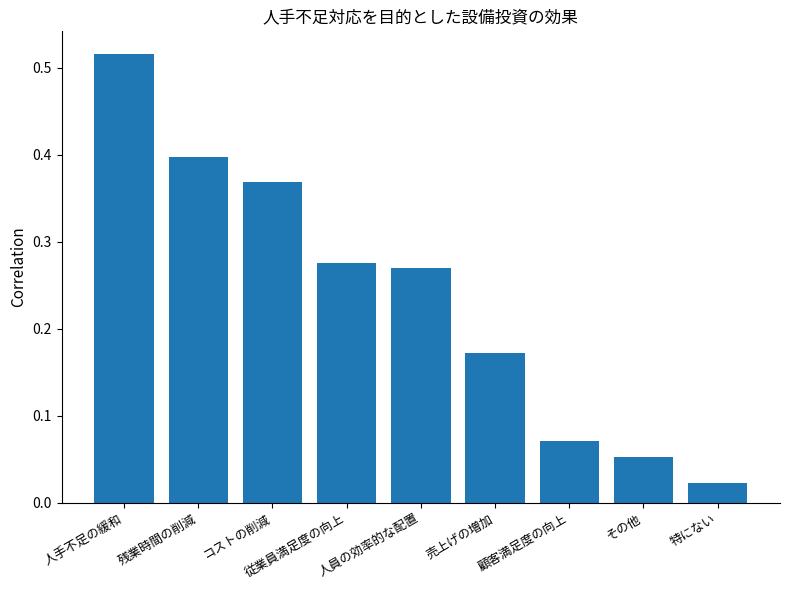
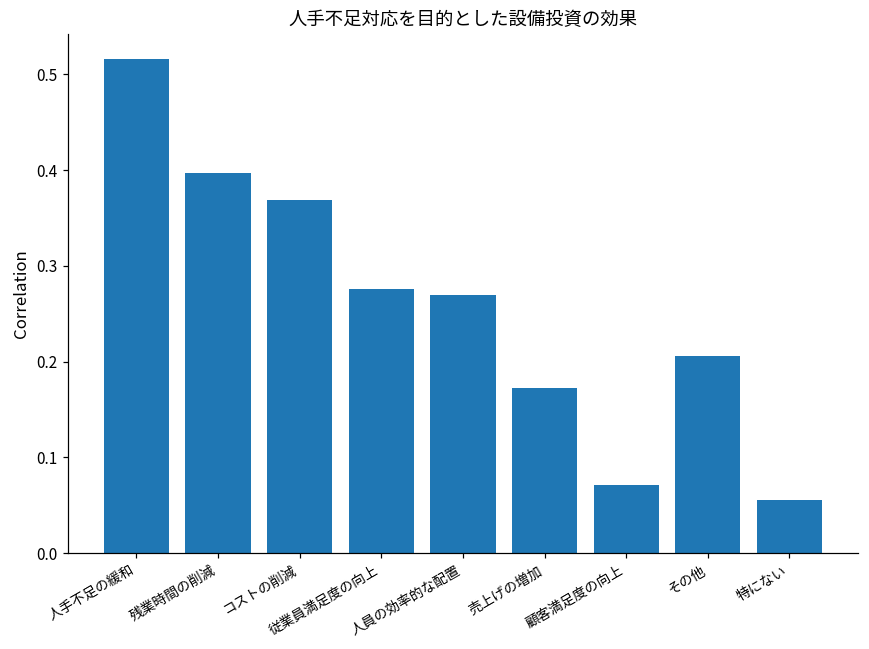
その他: 0.05 -> 0.21
特にない: 0.02 -> 0.06
